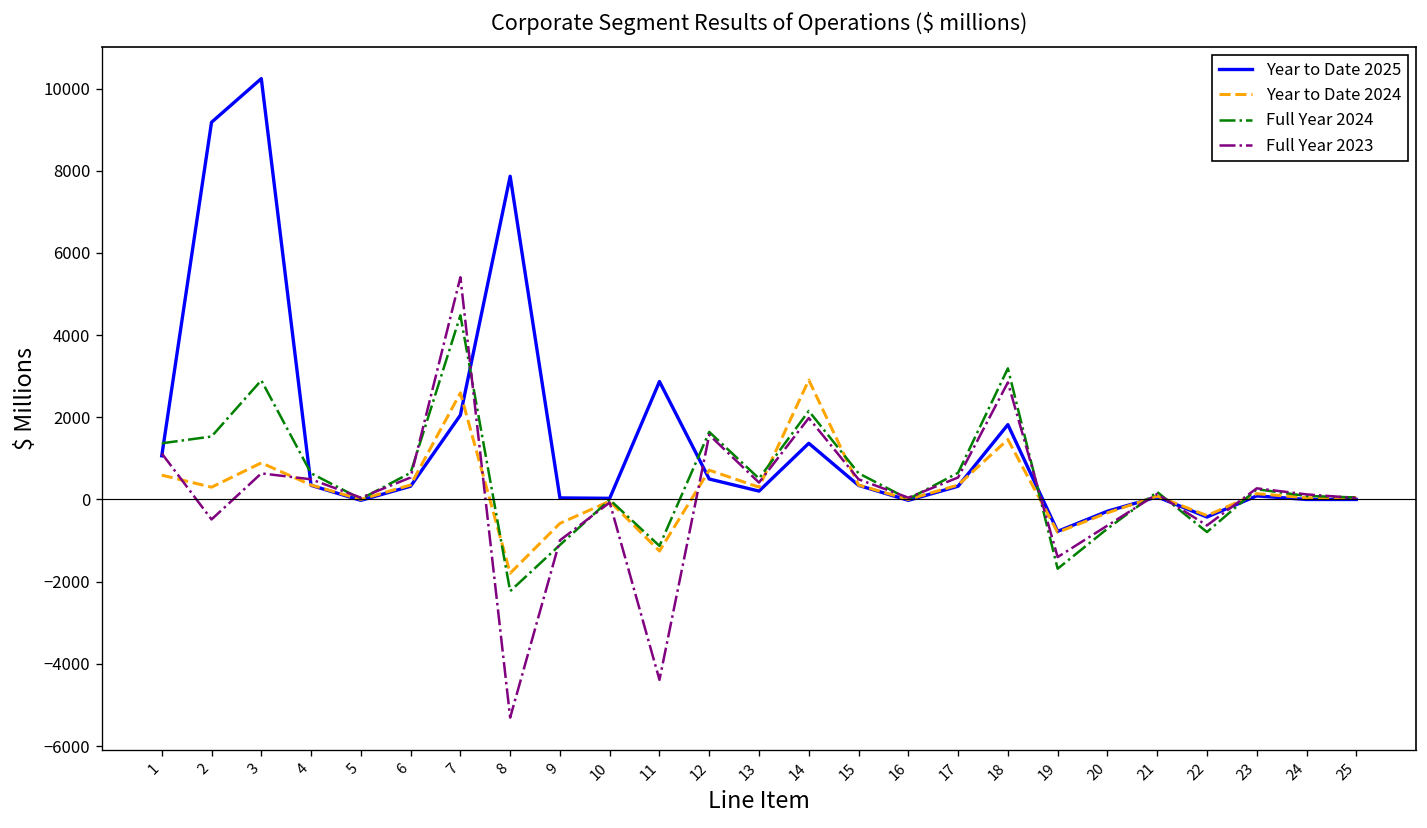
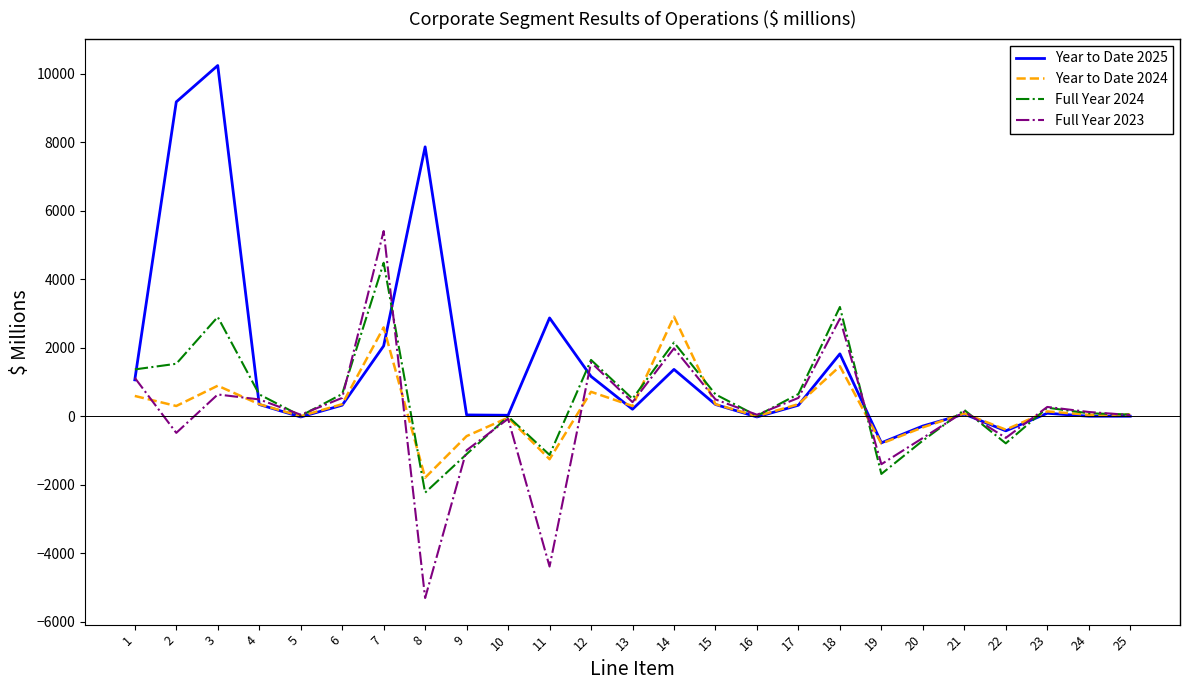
Year to Date 2025, 12: 500 -> 1200
